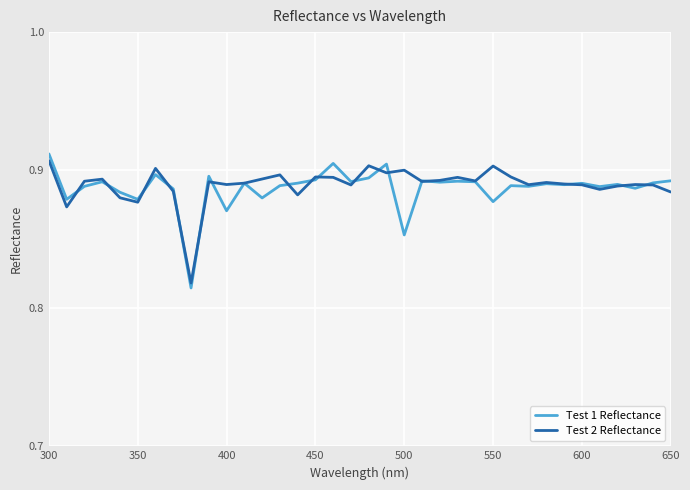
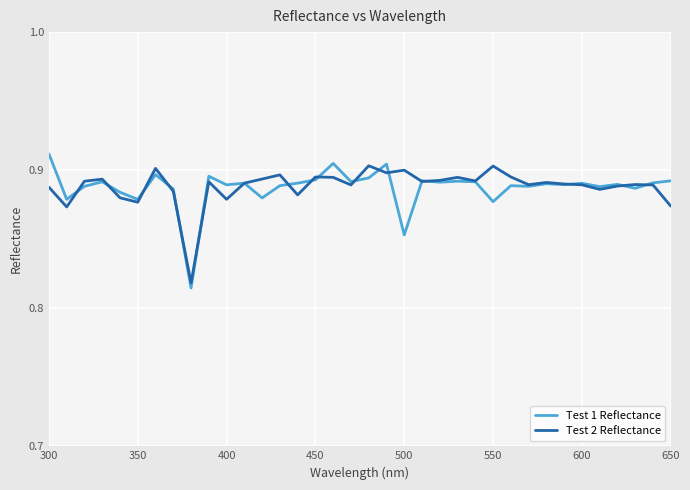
Test 2 Reflectance, 300: 0.907 -> 0.888
Test 1 Reflectance, 400: 0.871 -> 0.889
Test 2 Reflectance, 400: 0.890 -> 0.879
Test 2 Reflectance, 650: 0.884 -> 0.874
